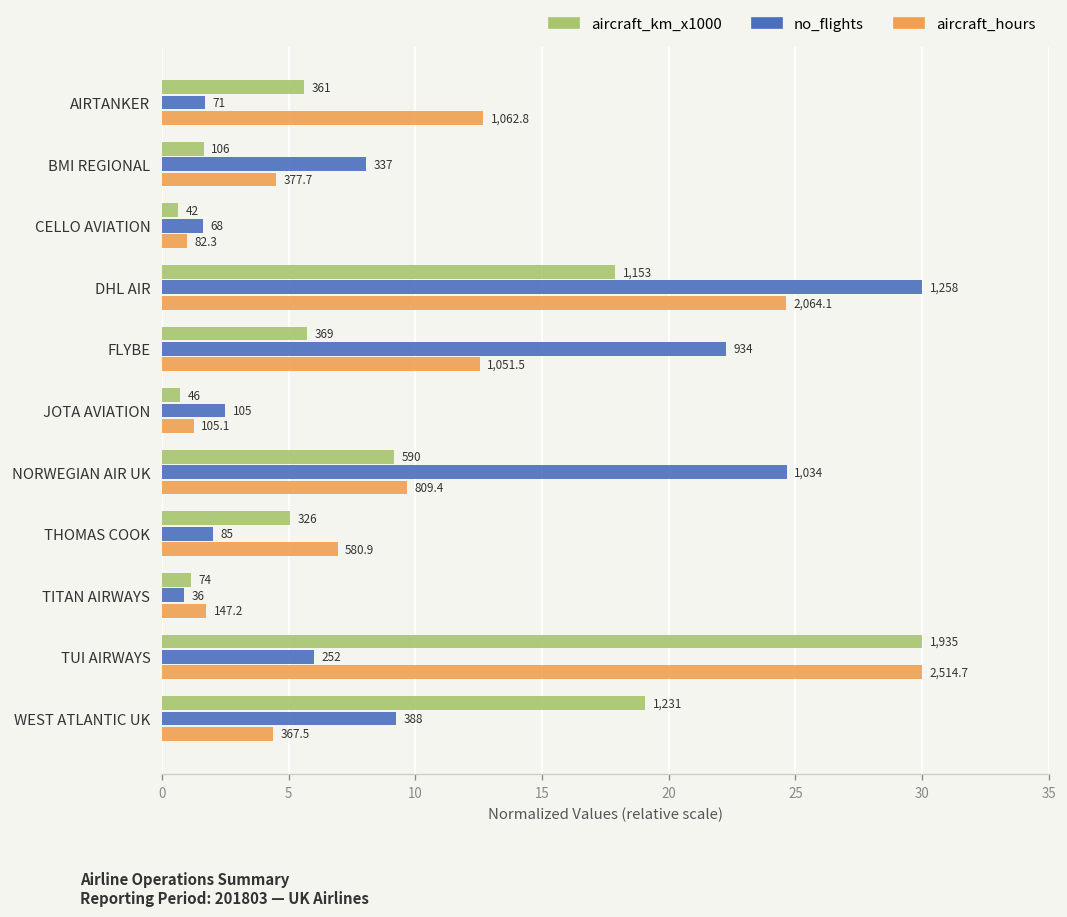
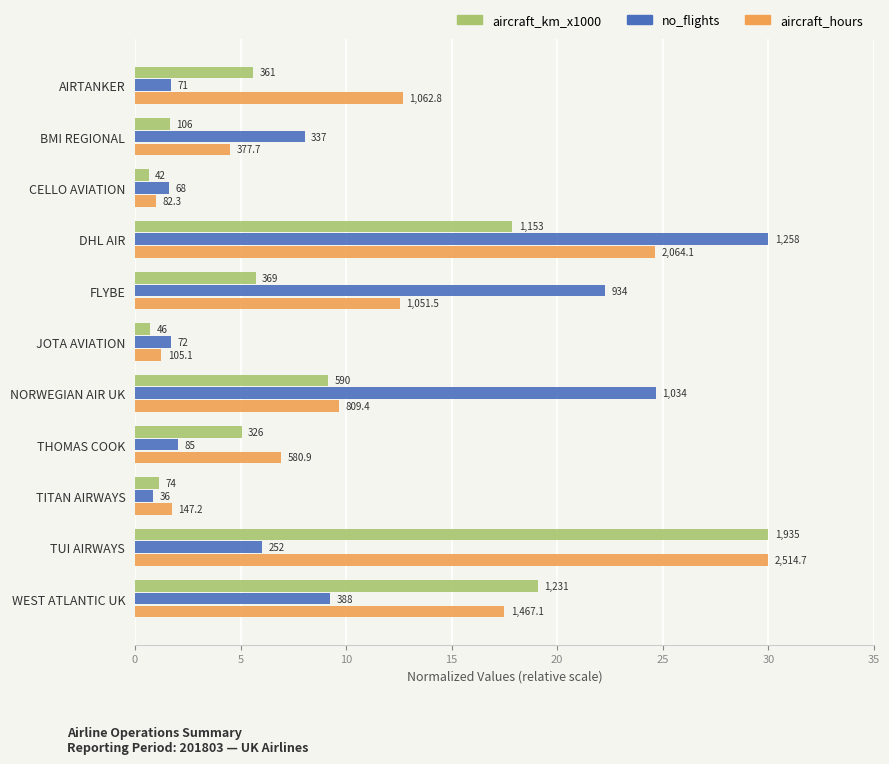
no_flights, JOTA AVIATION: 105 -> 72
aircraft_hours, WEST ATLANTIC UK: 367.5 -> 1,467.1
